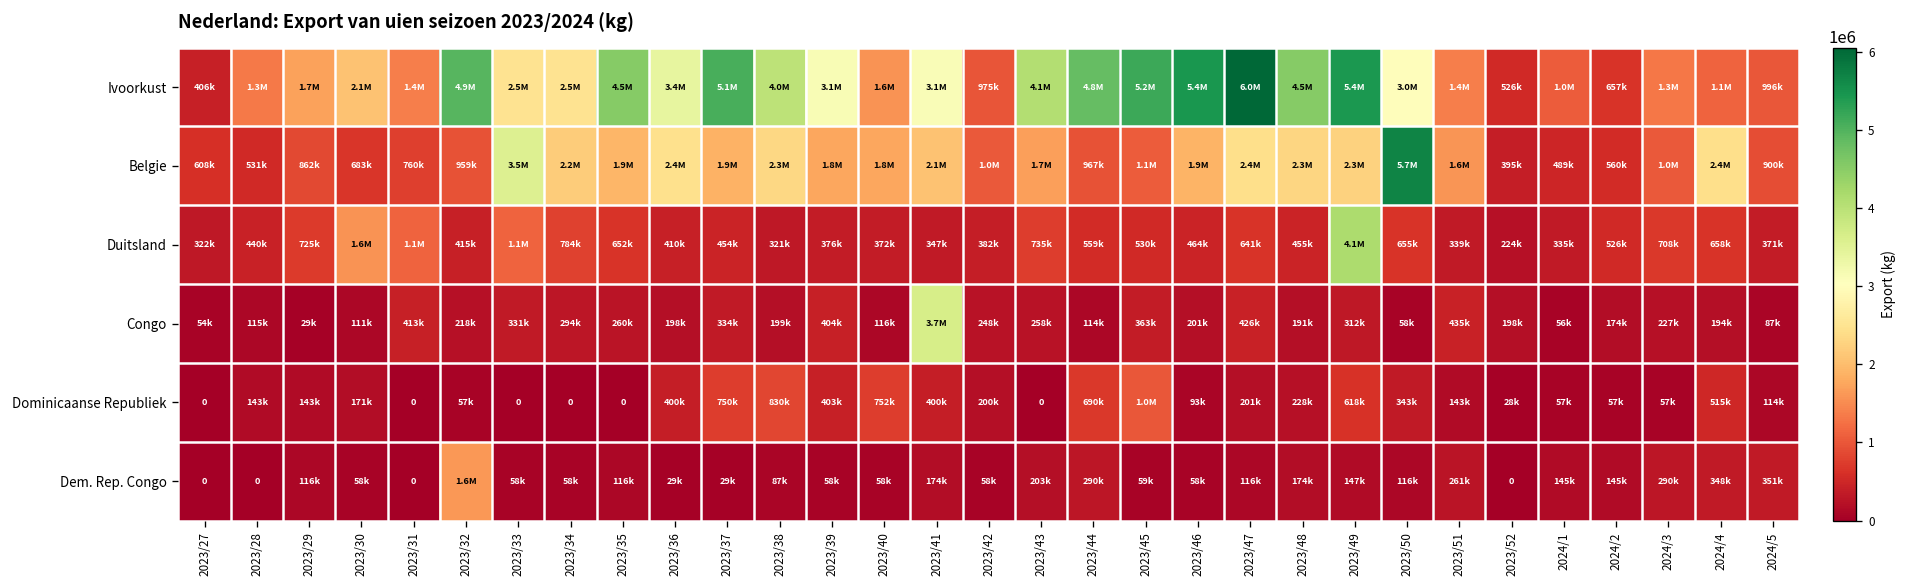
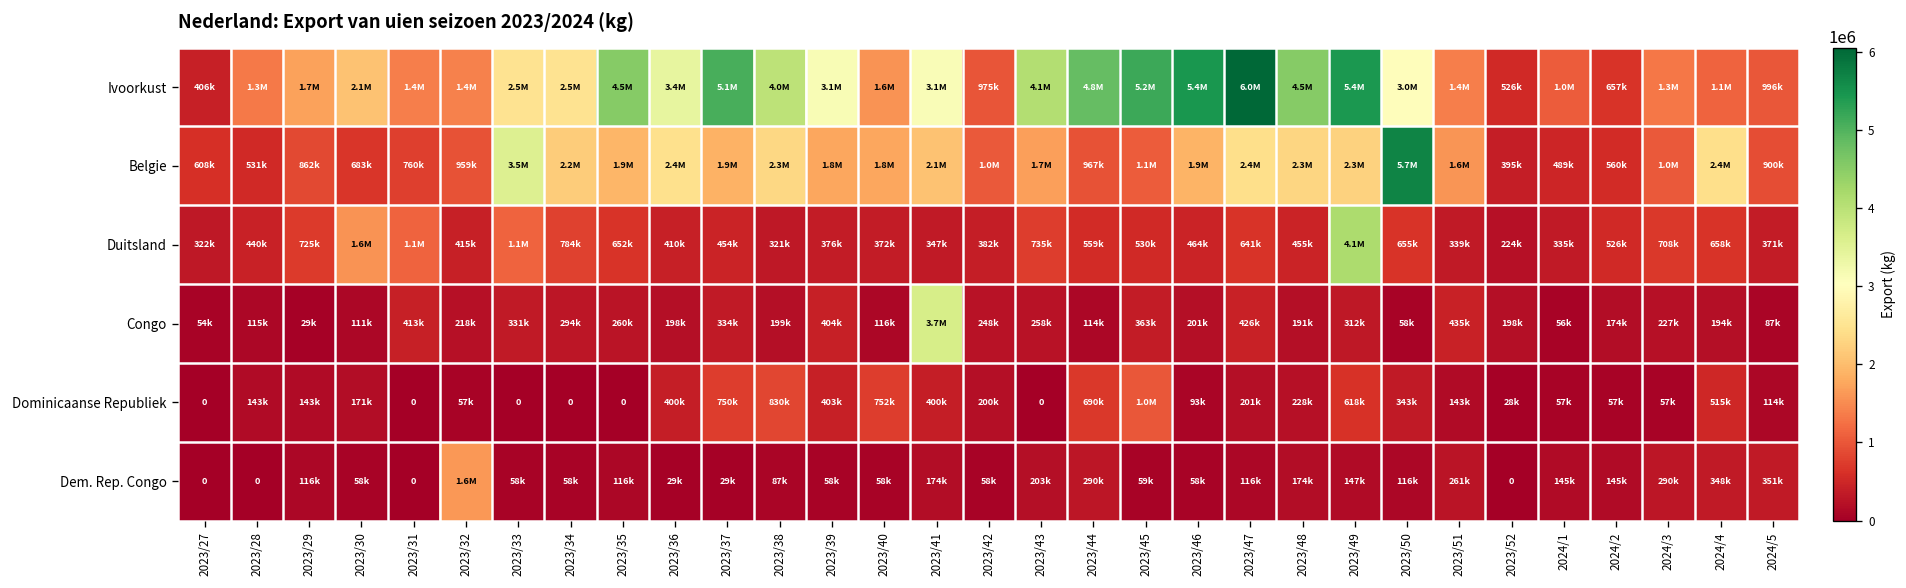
Ivoorkust, 2023/32: 4.9M -> 1.4M
